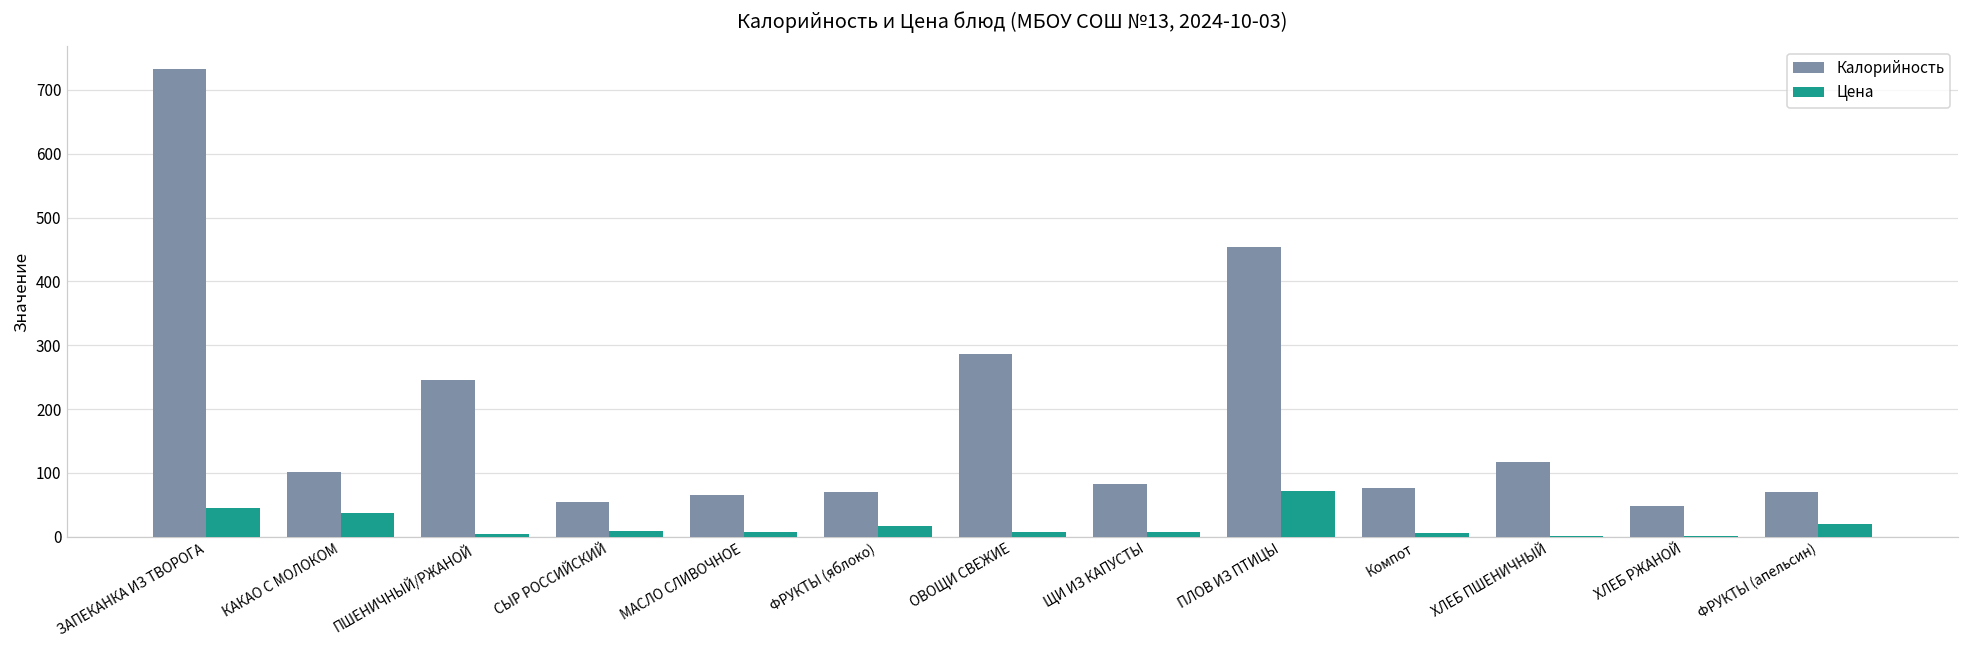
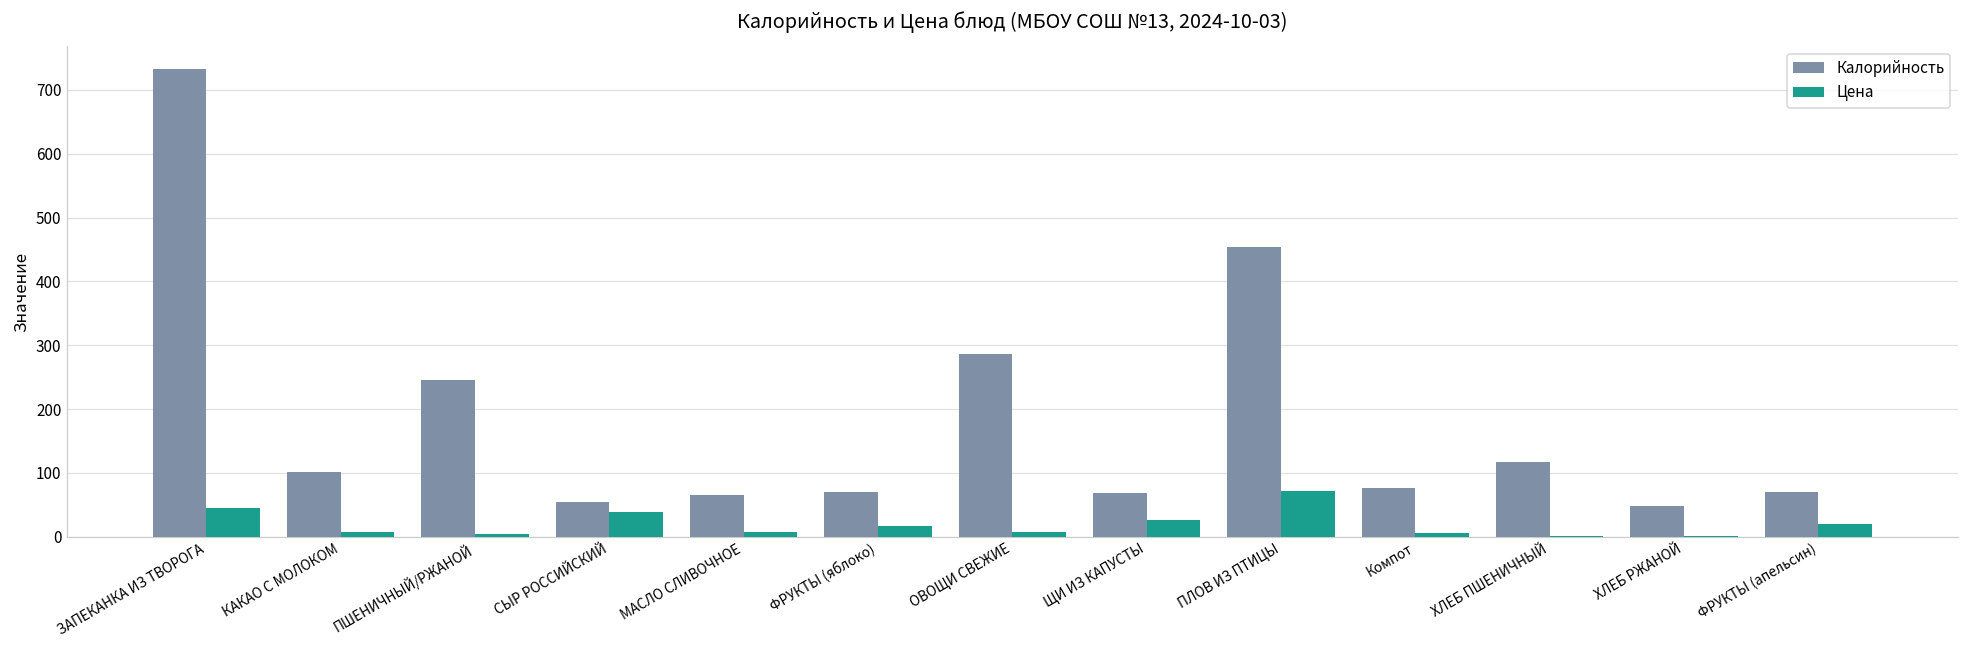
Цена, КАКАО С МОЛОКОМ: 40 -> 10
Цена, СЫР РОССИЙСКИЙ: 10 -> 40
Калорийность, ЩИ ИЗ КАПУСТЫ: 80 -> 70
Цена, ЩИ ИЗ КАПУСТЫ: 10 -> 30
